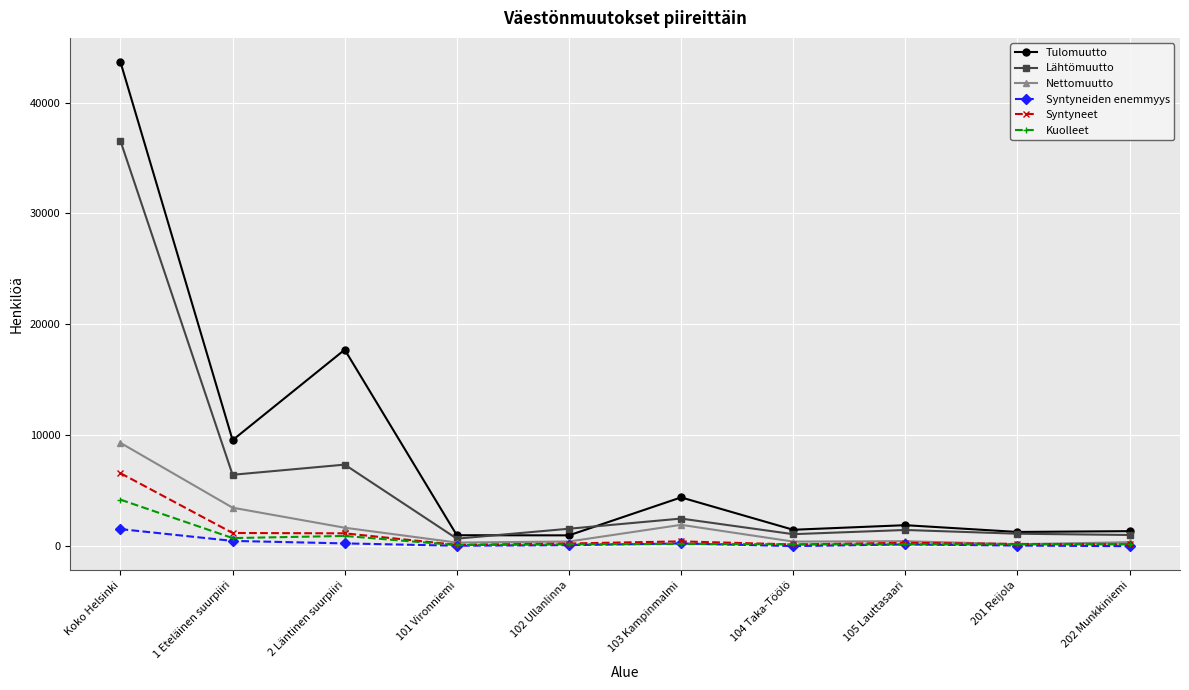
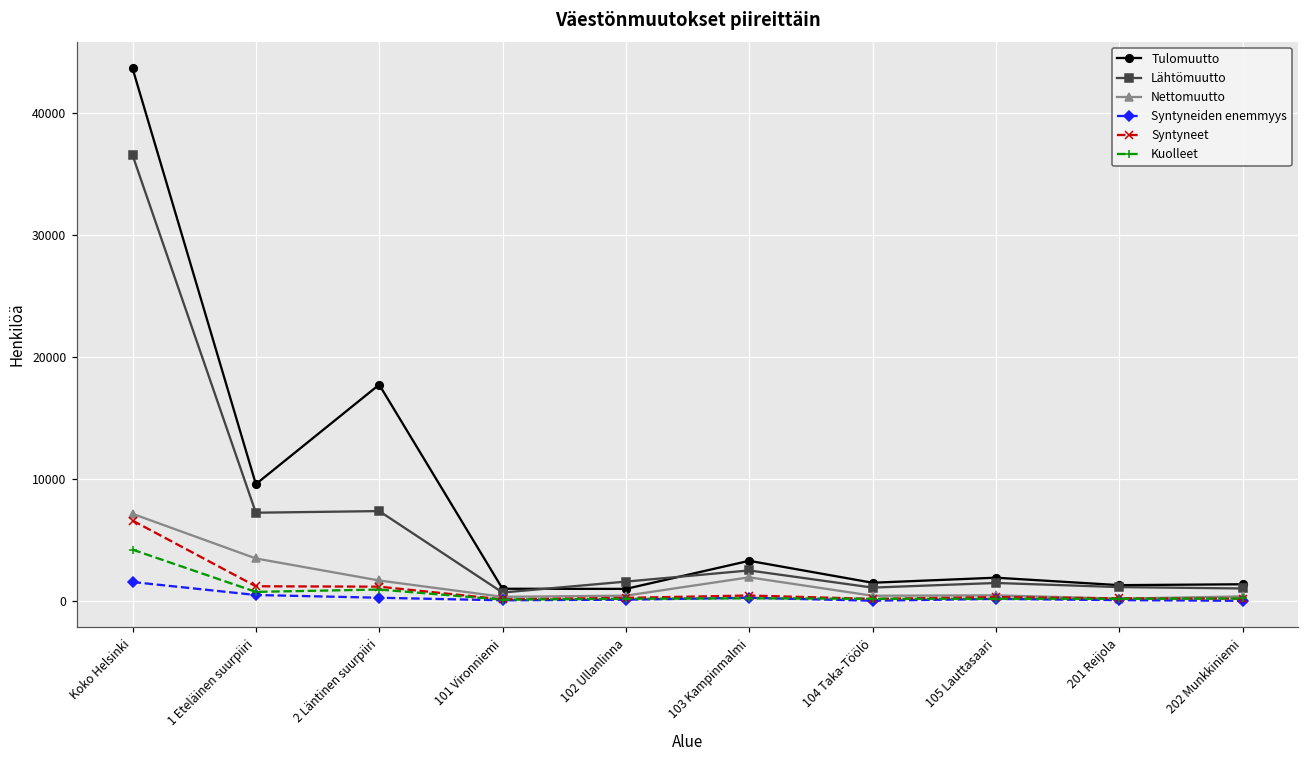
Nettomuutto, Koko Helsinki: 9300 -> 7100
Lähtömuutto, 1 Eteläinen suurpiiri: 6400 -> 7200
Tulomuutto, 103 Kampinmalmi: 4400 -> 3300
